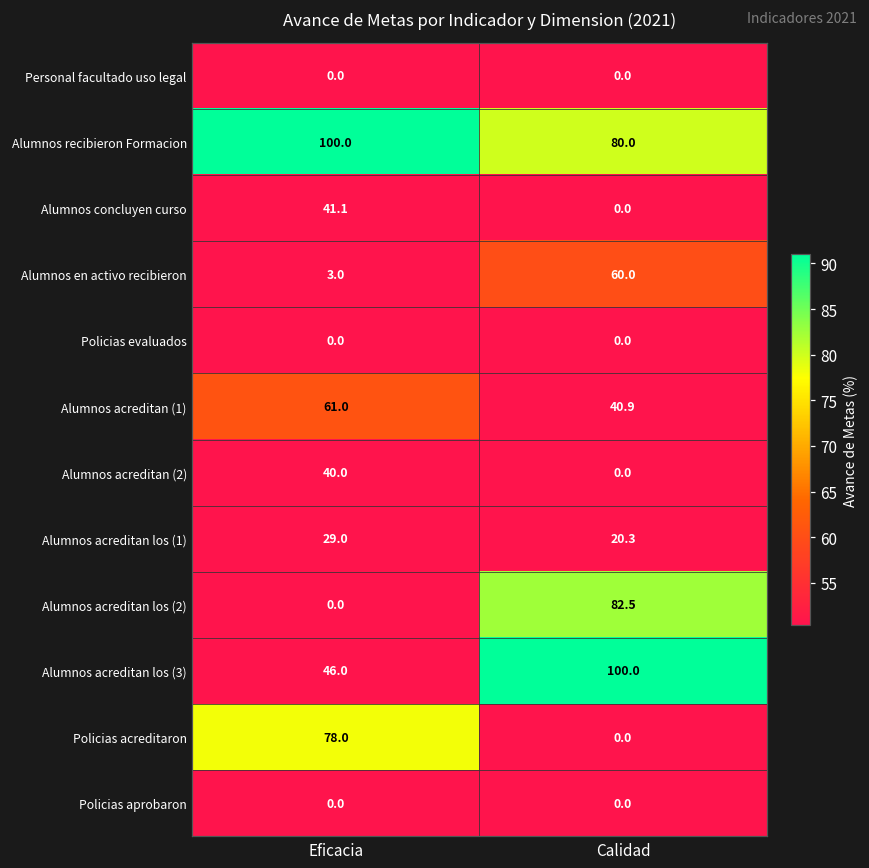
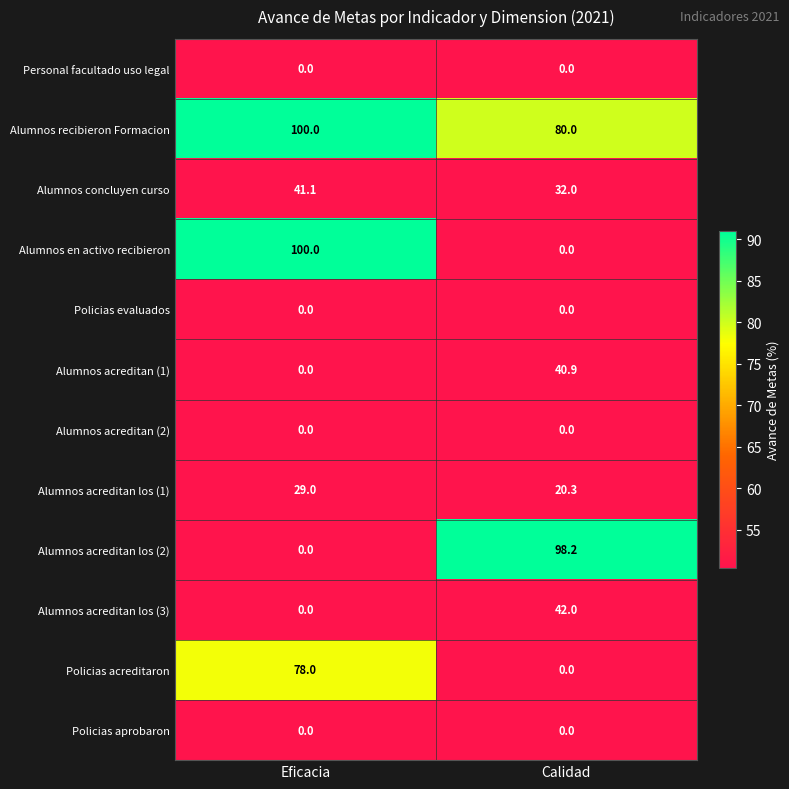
Alumnos concluyen curso, Calidad: 0.0 -> 32.0
Alumnos en activo recibieron, Eficacia: 3.0 -> 100.0
Alumnos en activo recibieron, Calidad: 60.0 -> 0.0
Alumnos acreditan (1), Eficacia: 61.0 -> 0.0
Alumnos acreditan (2), Eficacia: 40.0 -> 0.0
Alumnos acreditan los (2), Calidad: 82.5 -> 98.2
Alumnos acreditan los (3), Eficacia: 46.0 -> 0.0
Alumnos acreditan los (3), Calidad: 100.0 -> 42.0
